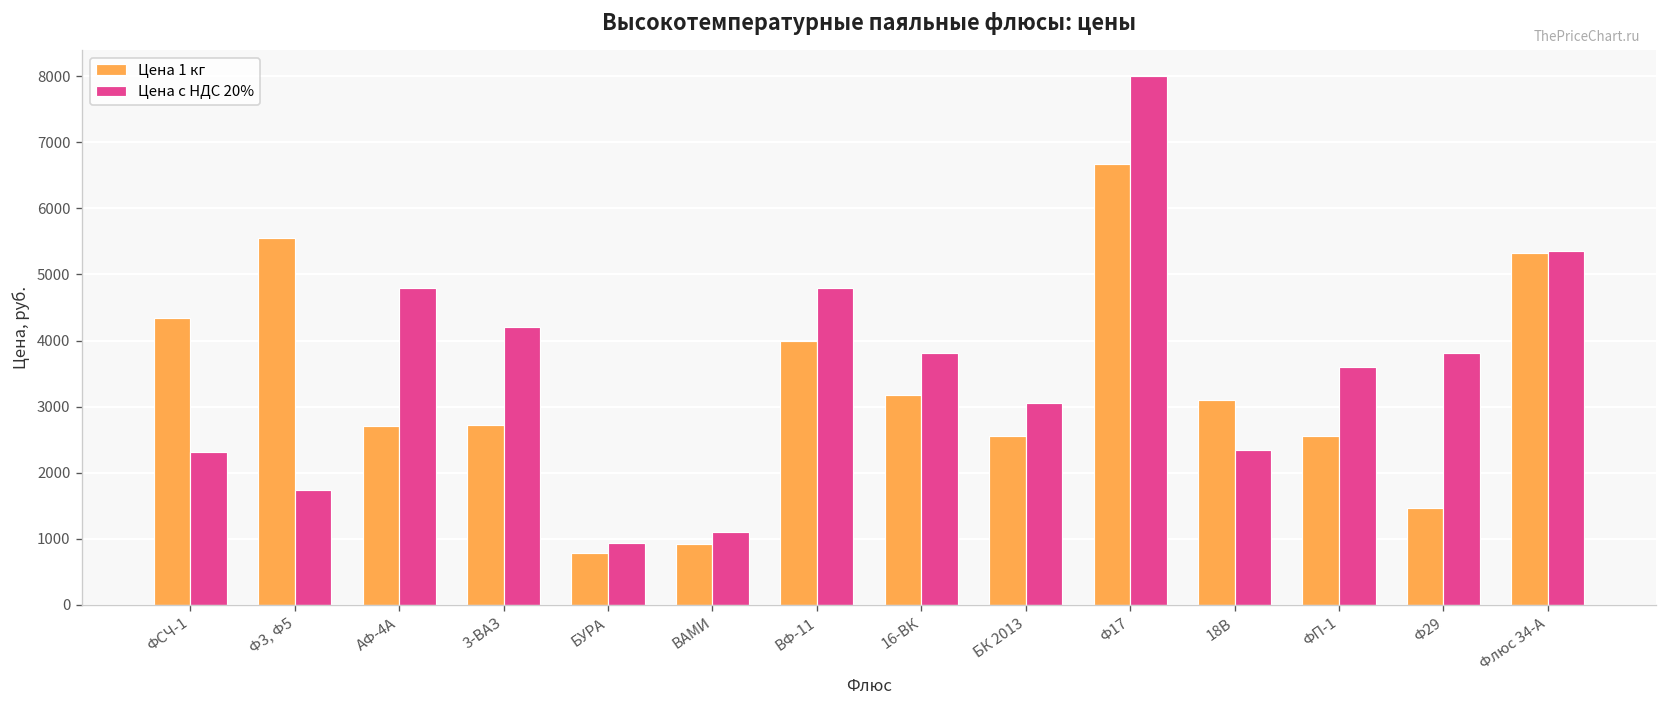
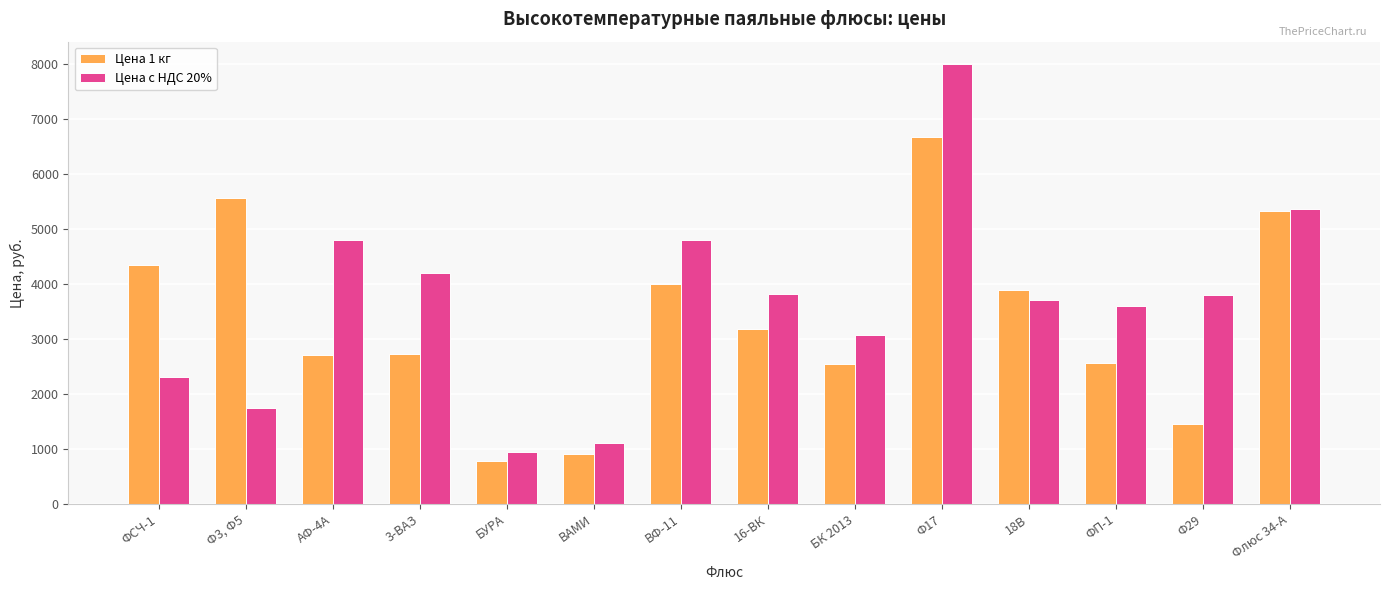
Цена 1 кг, 18В: 3100 -> 3900
Цена с НДС 20%, 18В: 2300 -> 3700
